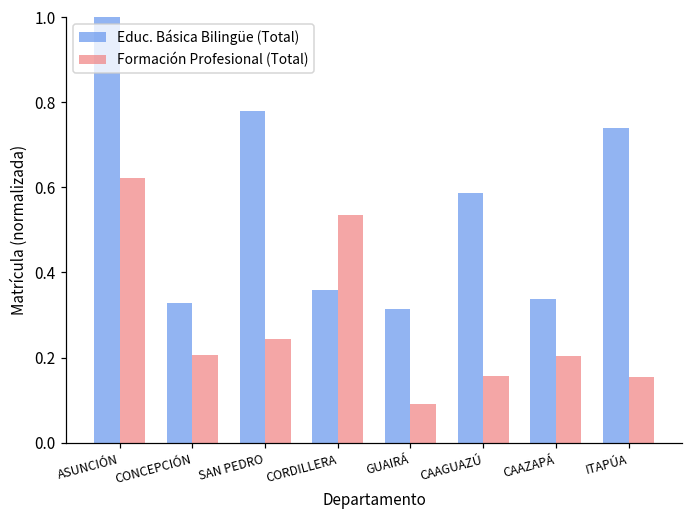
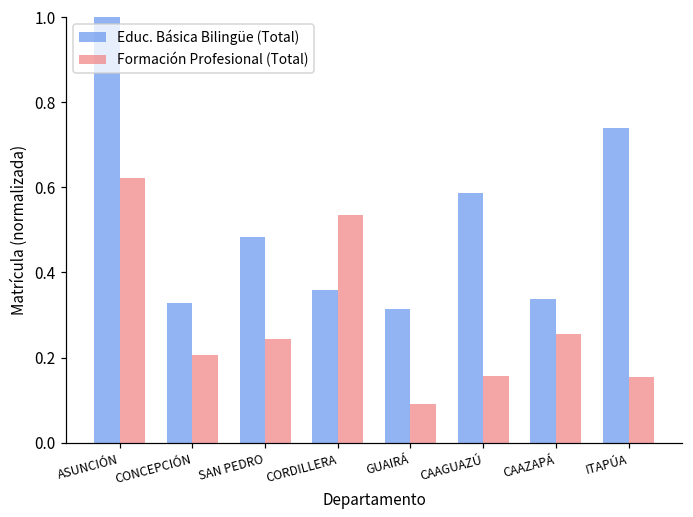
Educ. Básica Bilingüe (Total), SAN PEDRO: 0.78 -> 0.48
Formación Profesional (Total), CAAZAPÁ: 0.20 -> 0.26
